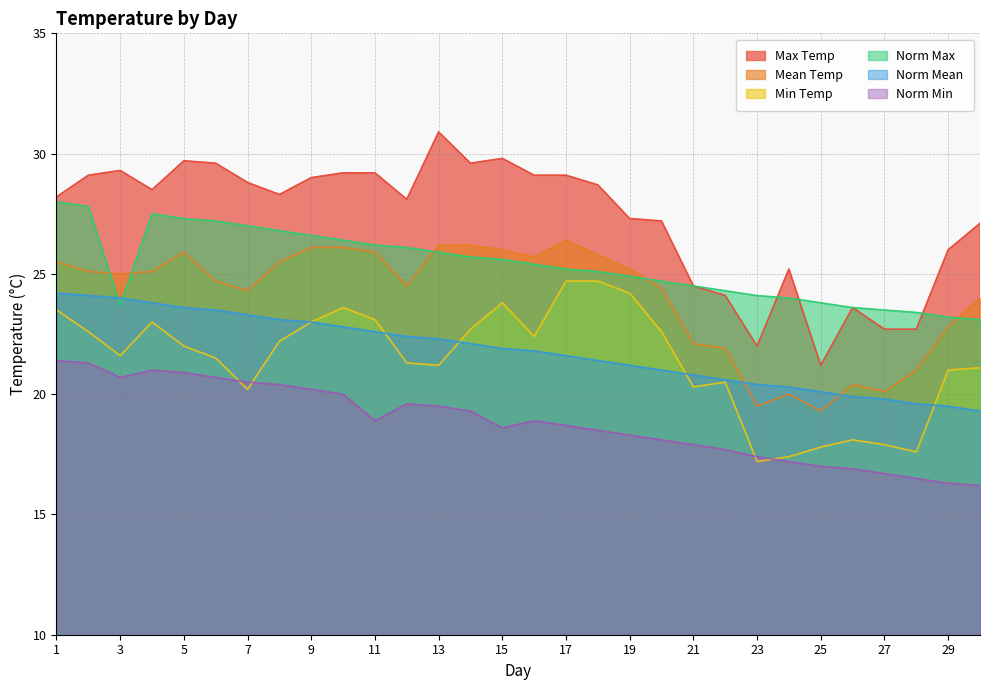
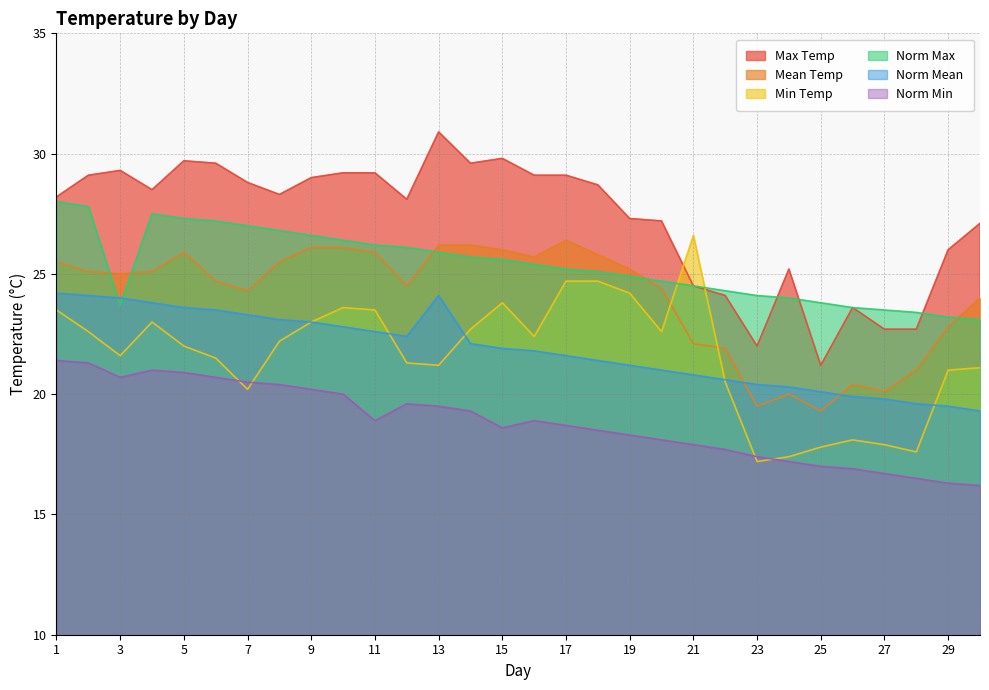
Min Temp, 11: 23.1 -> 23.5
Norm Mean, 13: 22.3 -> 24.1
Min Temp, 21: 20.3 -> 26.6
